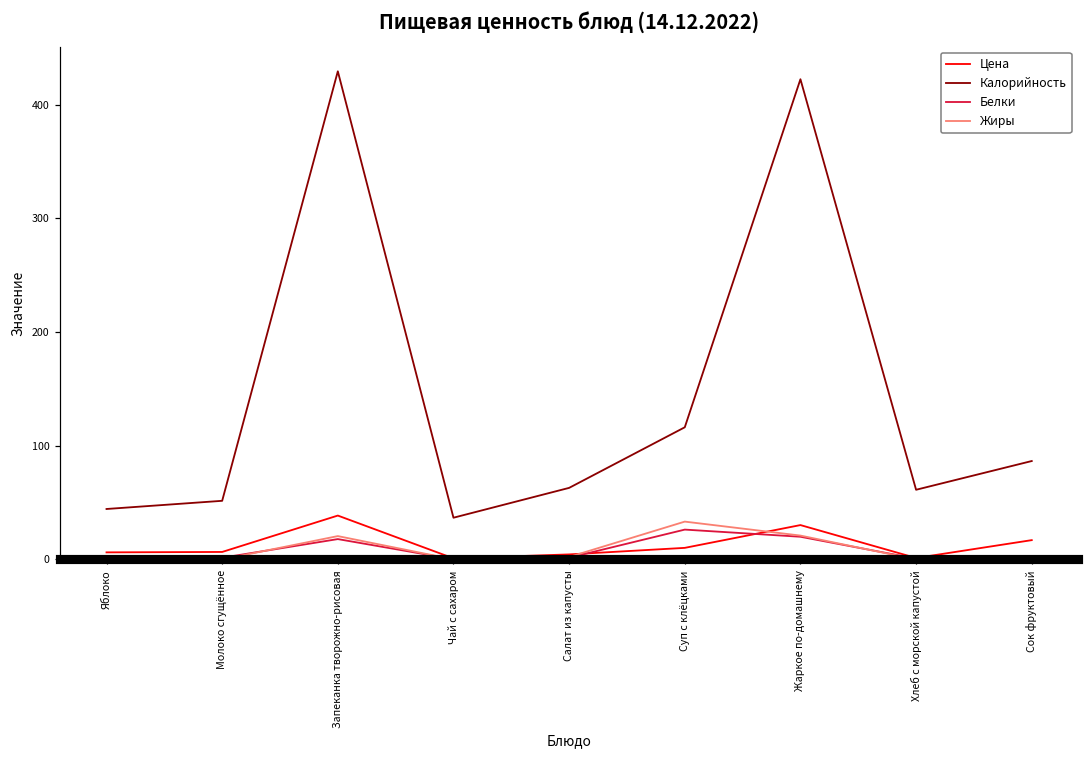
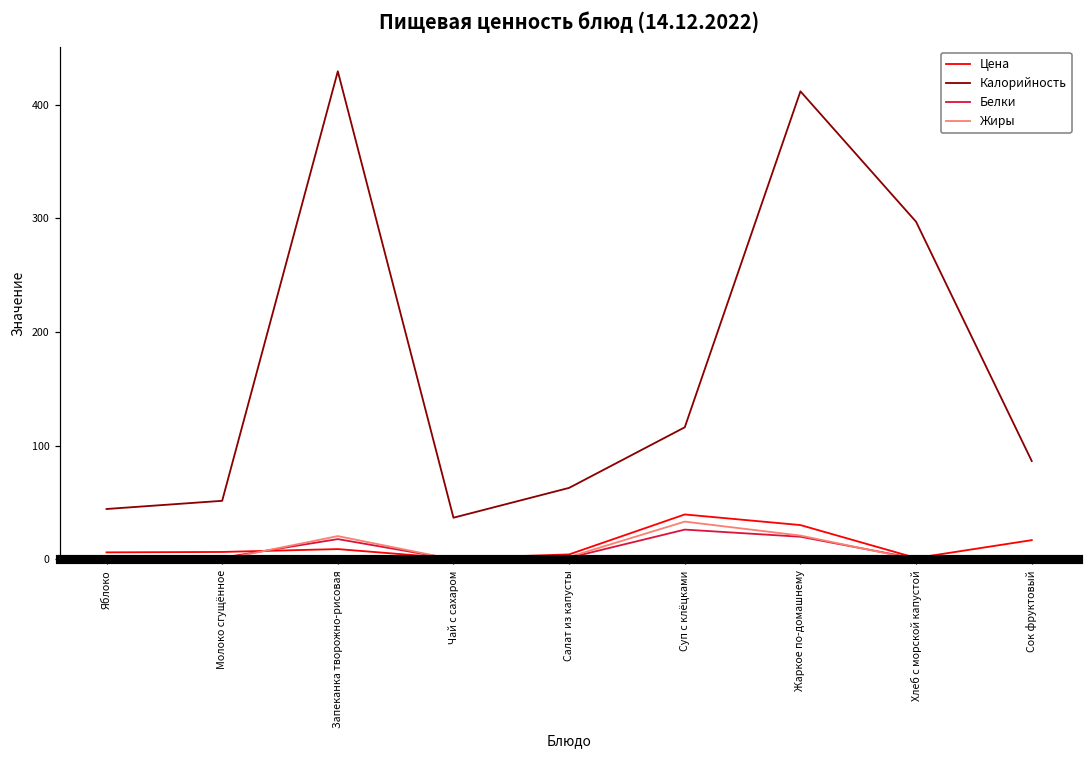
Цена, Запеканка творожно-рисовая: 39 -> 9
Цена, Суп с клёцками: 10 -> 40
Калорийность, Жаркое по-домашнему: 423 -> 412
Калорийность, Хлеб с морской капустой: 61 -> 297
